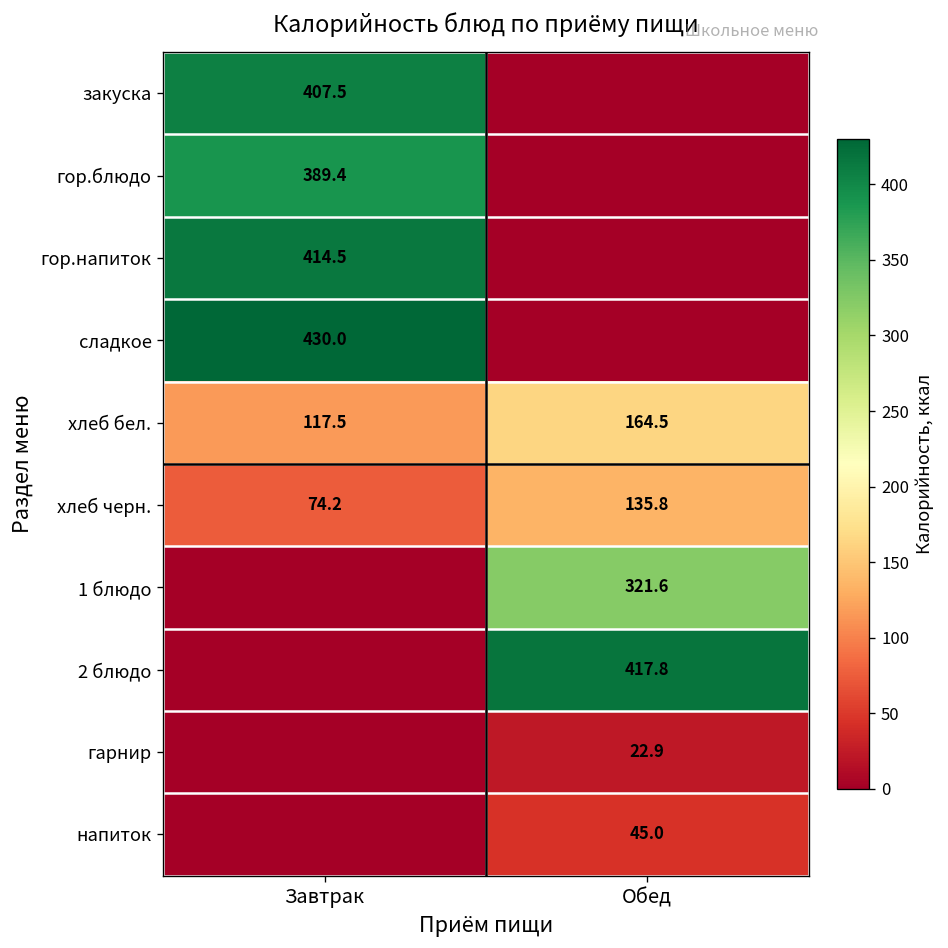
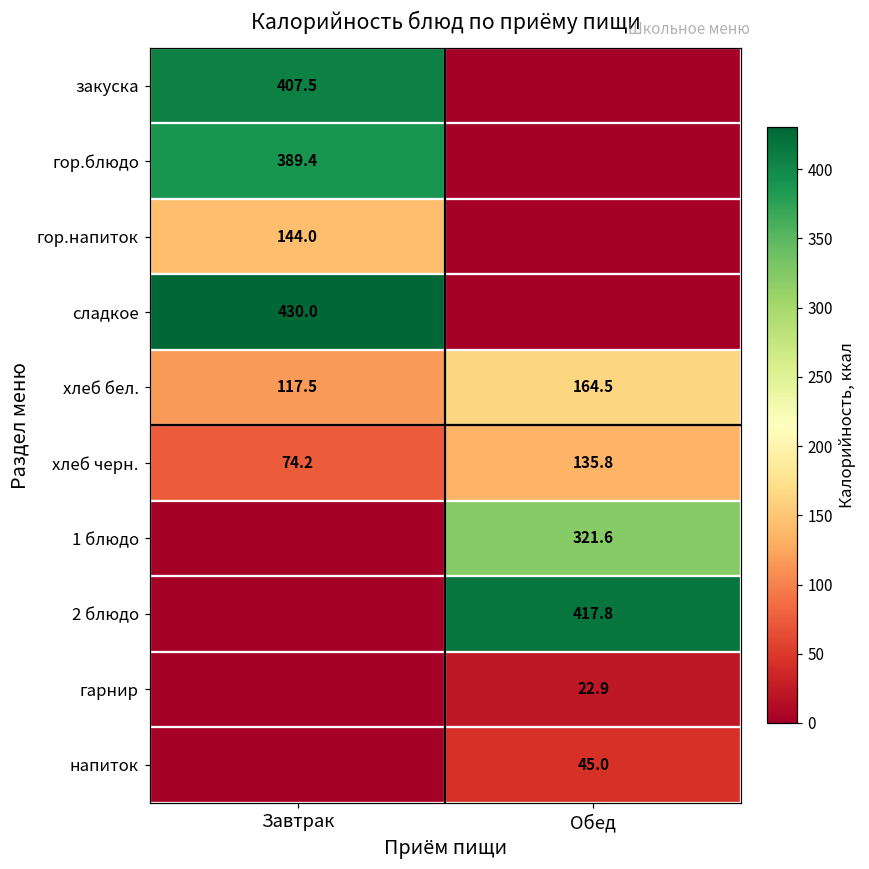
гор.напиток, Завтрак: 414.5 -> 144.0
